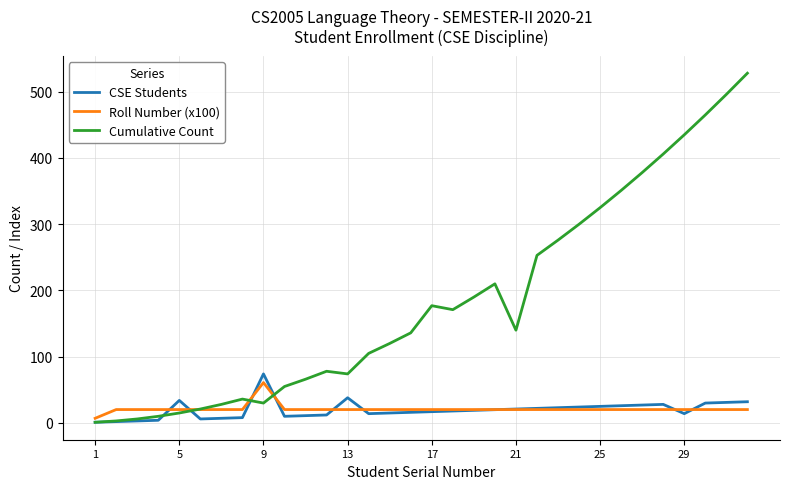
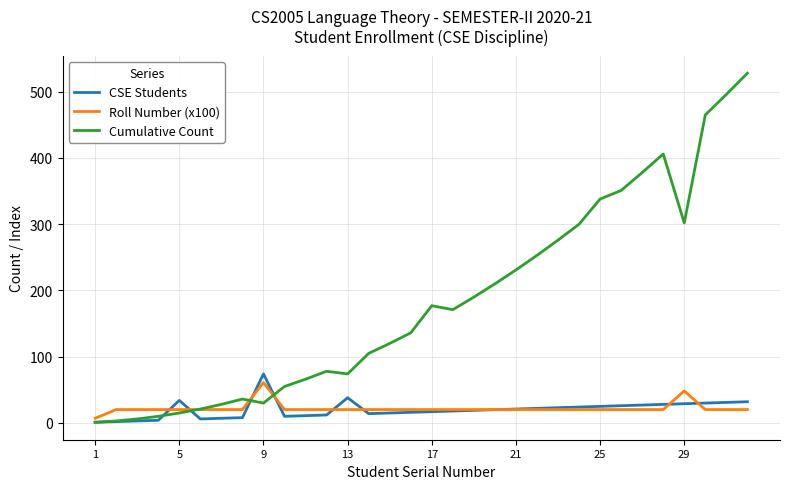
Cumulative Count, 21: 140 -> 230
Cumulative Count, 25: 330 -> 340
CSE Students, 29: 10 -> 30
Roll Number (x100), 29: 20 -> 50
Cumulative Count, 29: 440 -> 300
